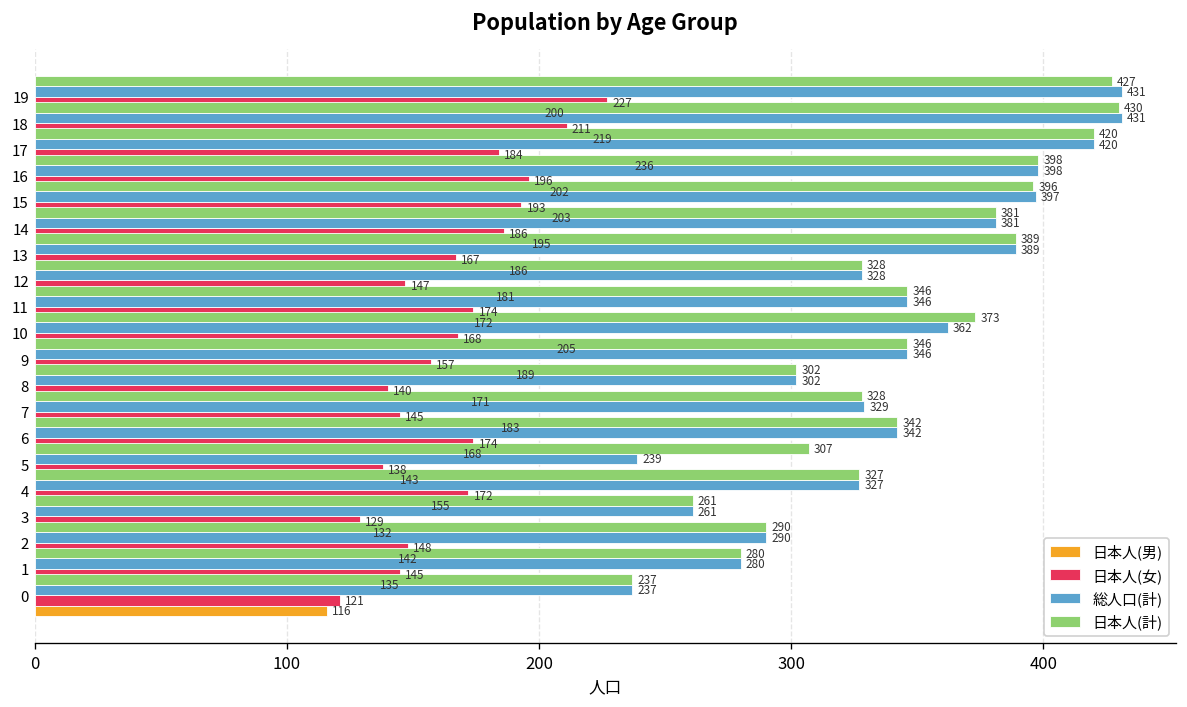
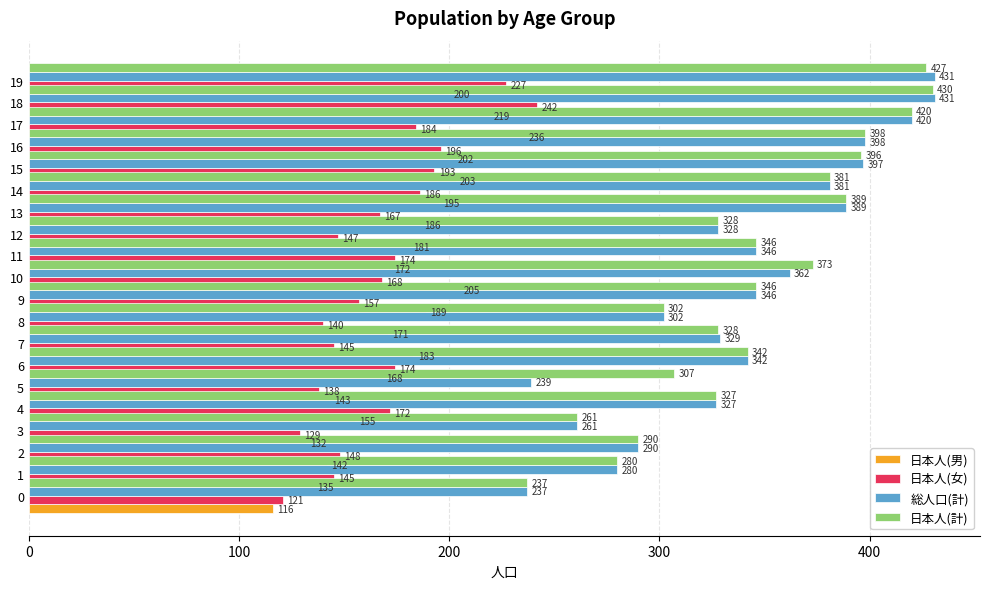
日本人(女), 18: 211 -> 242
